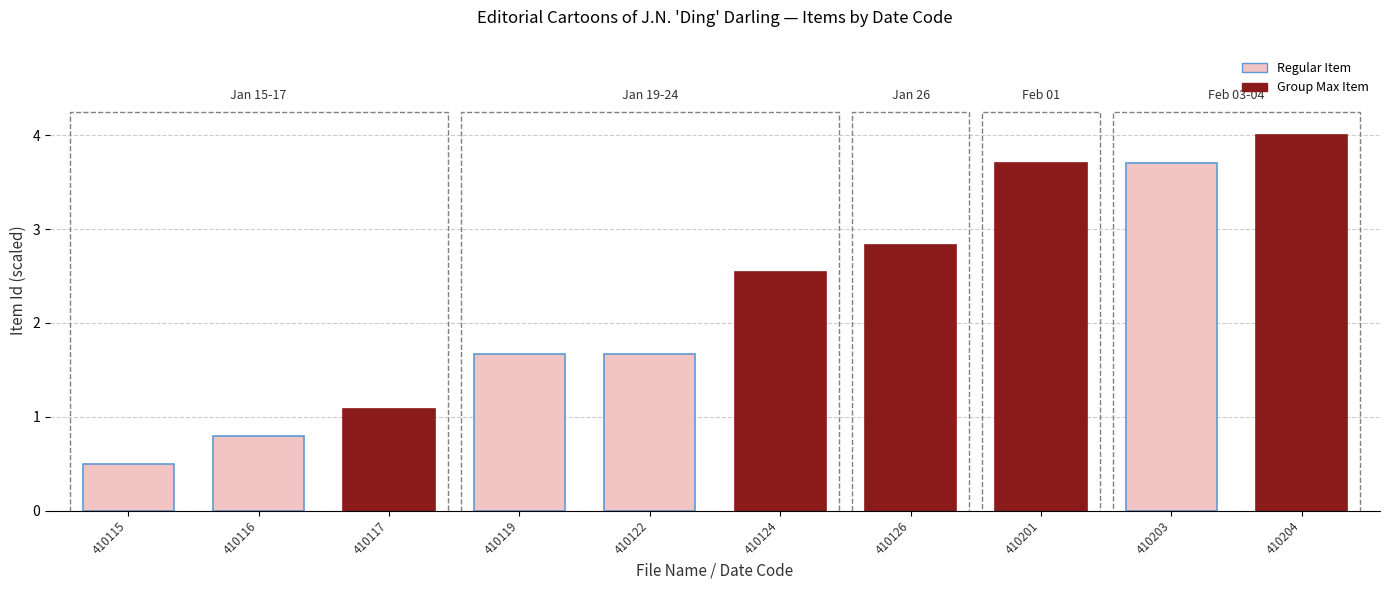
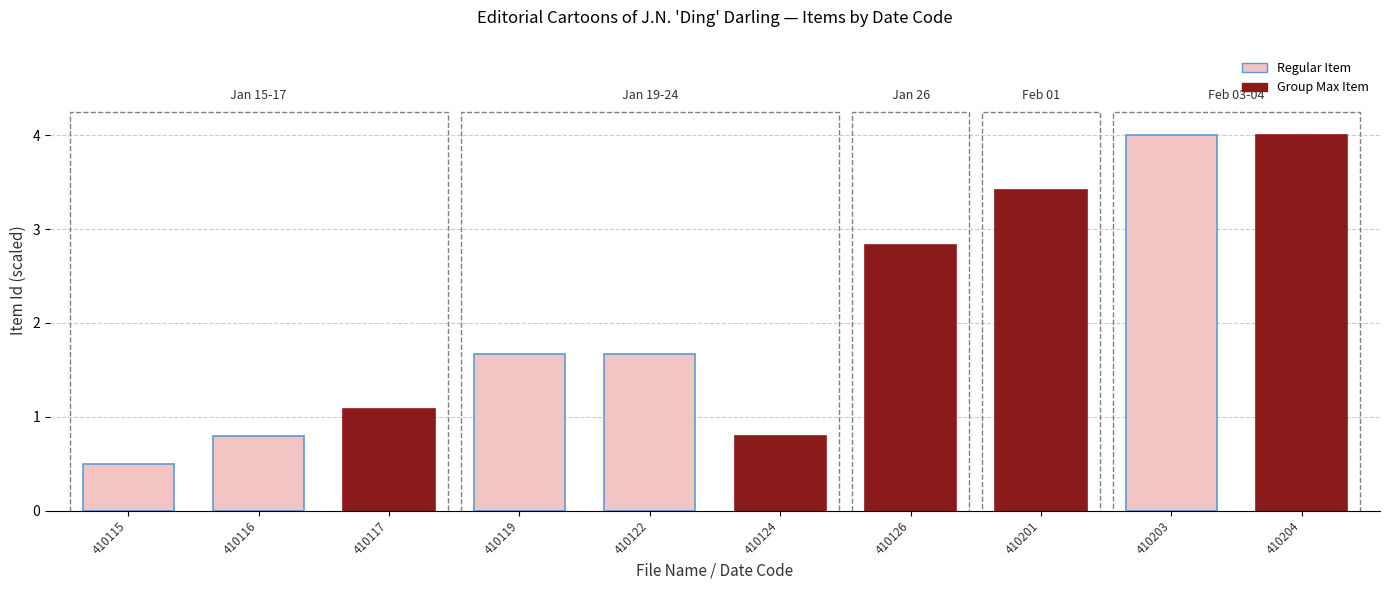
410124: 2.5 -> 0.8
410201: 3.7 -> 3.4
410203: 3.7 -> 4.0
